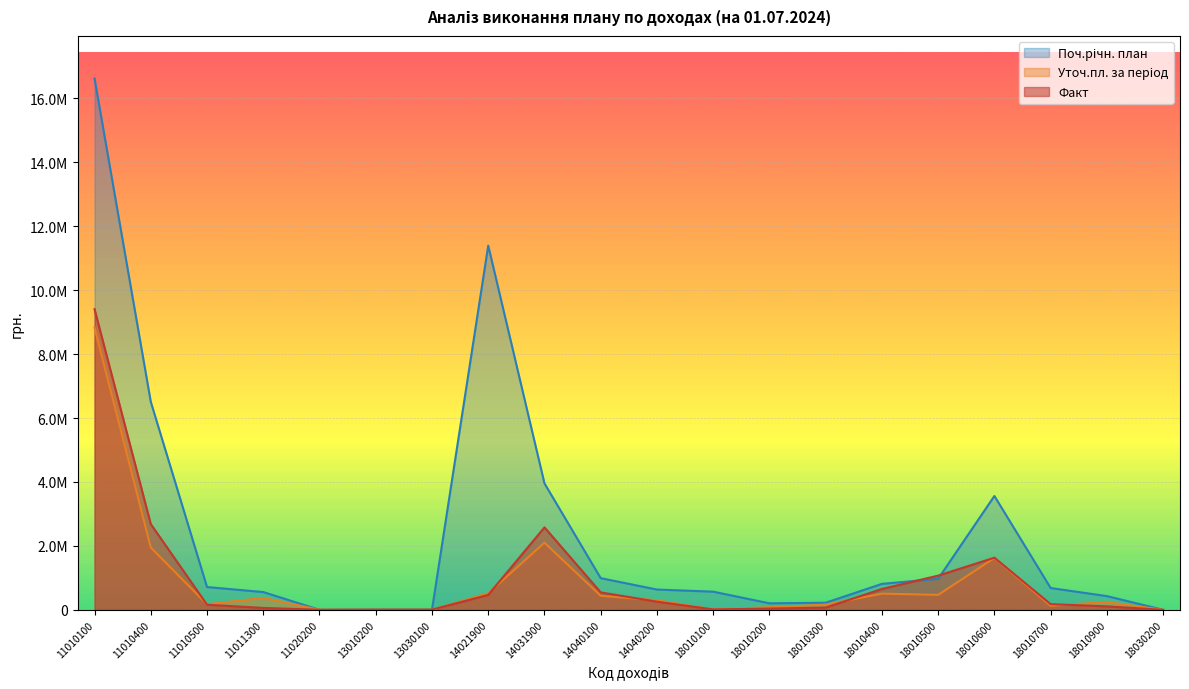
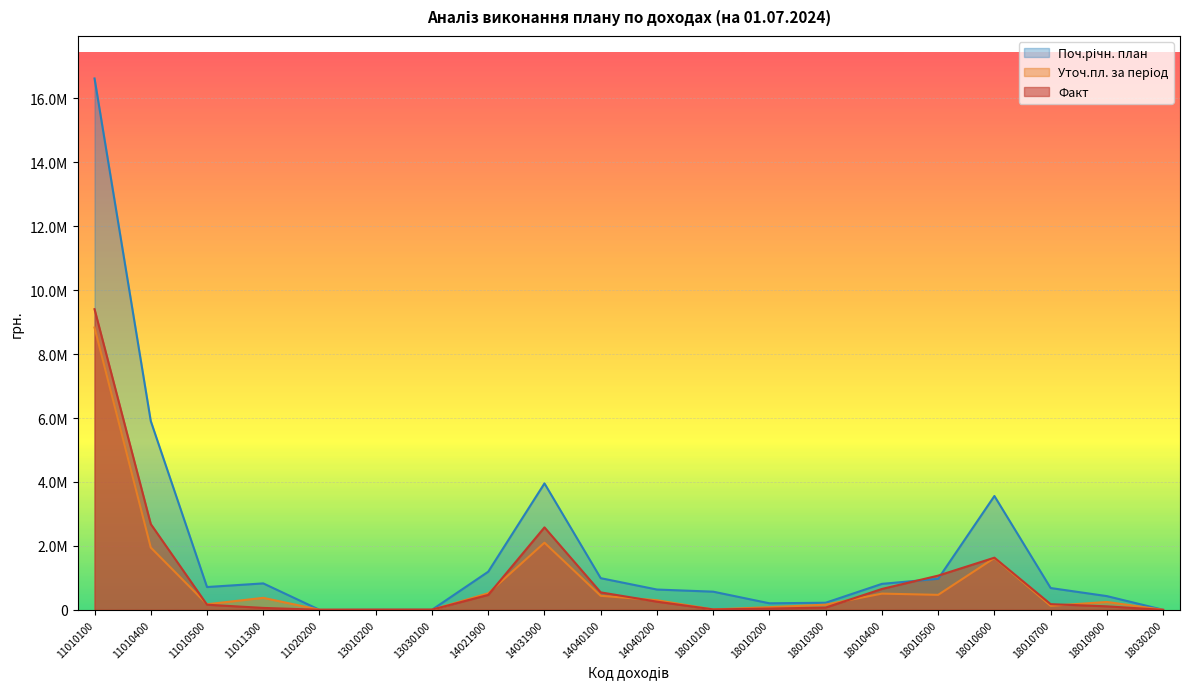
Поч.річн. план, 11010400: 6500000 -> 5900000
Поч.річн. план, 11011300: 600000 -> 800000
Поч.річн. план, 14021900: 11400000 -> 1200000
